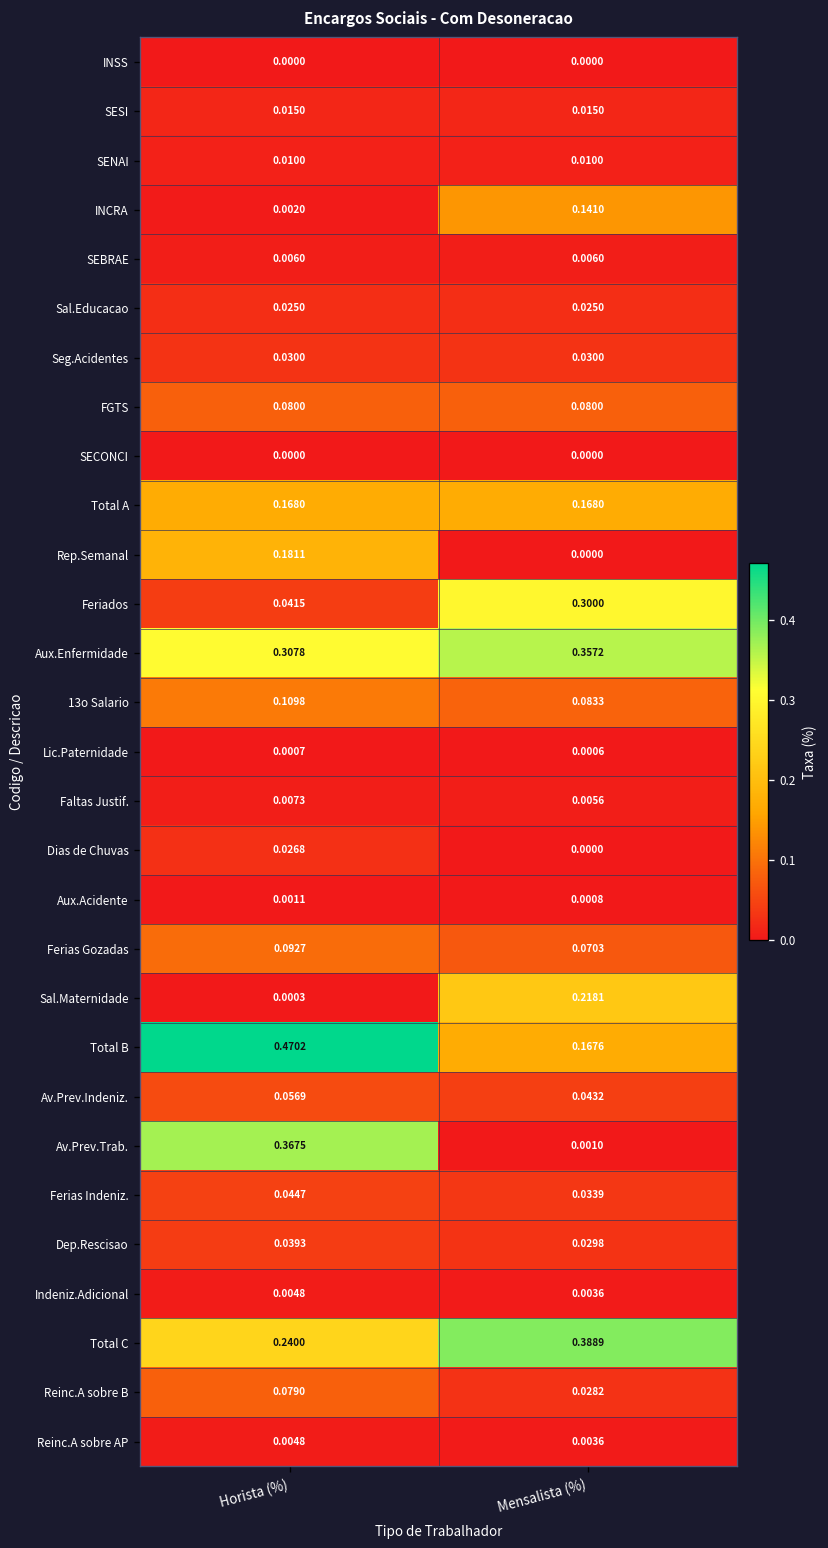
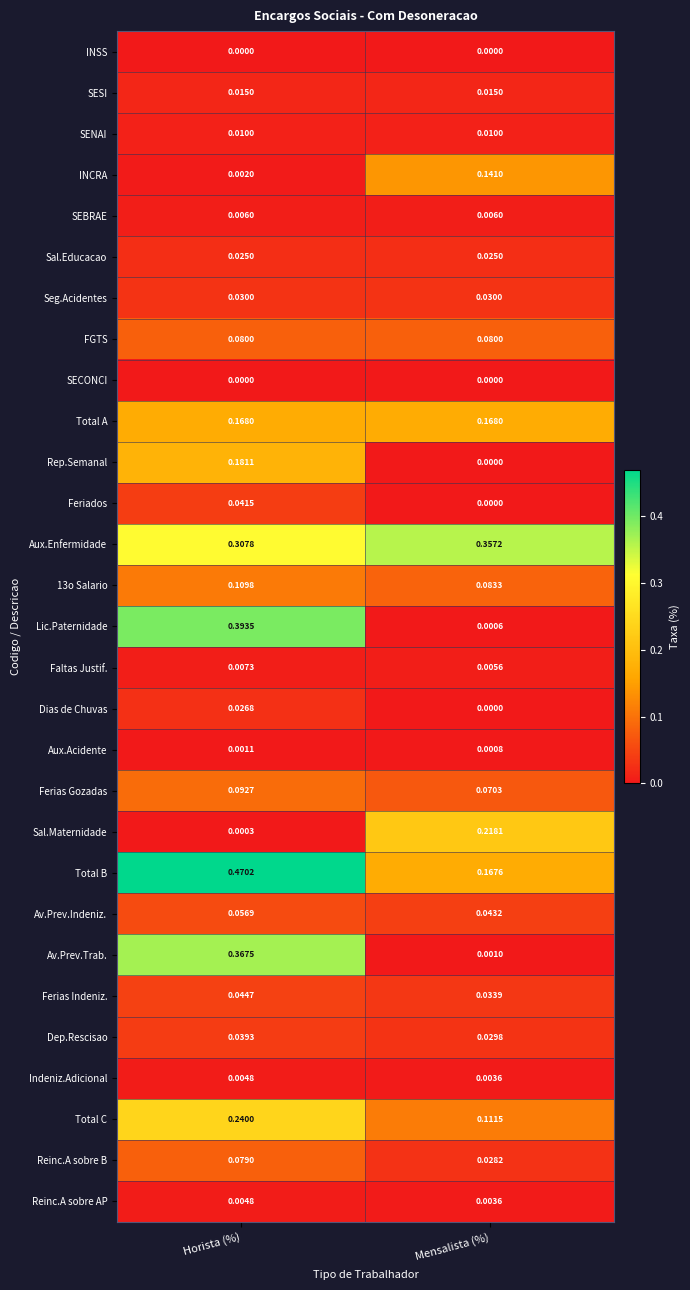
Feriados, Mensalista (%): 0.3000 -> 0.0000
Lic.Paternidade, Horista (%): 0.0007 -> 0.3935
Total C, Mensalista (%): 0.3889 -> 0.1115
